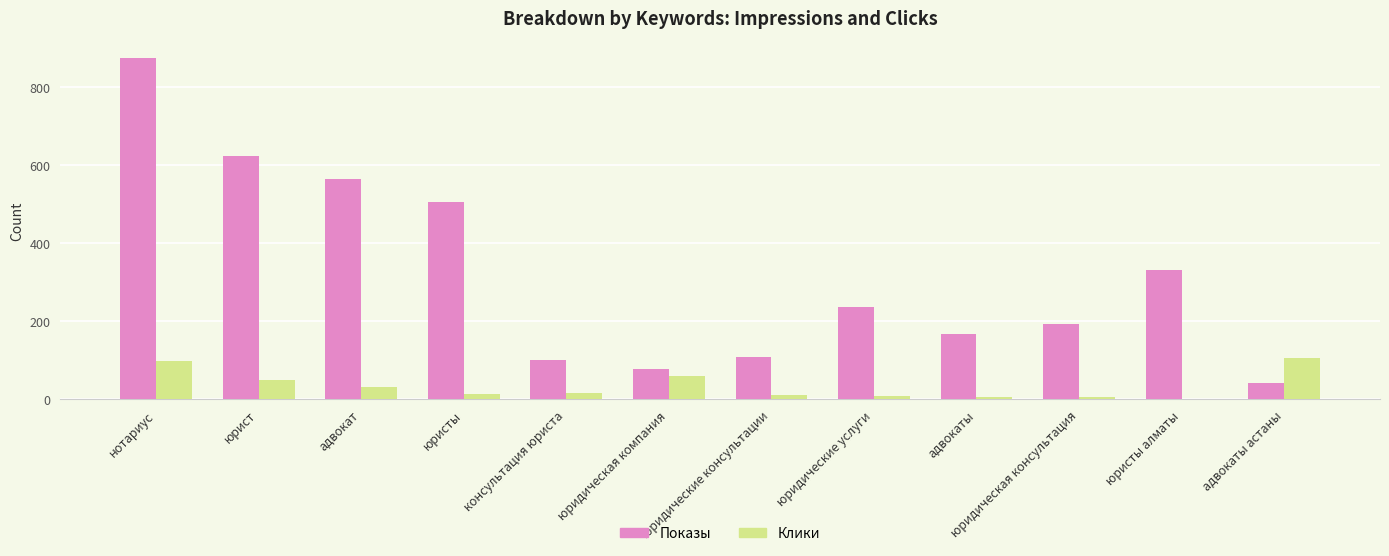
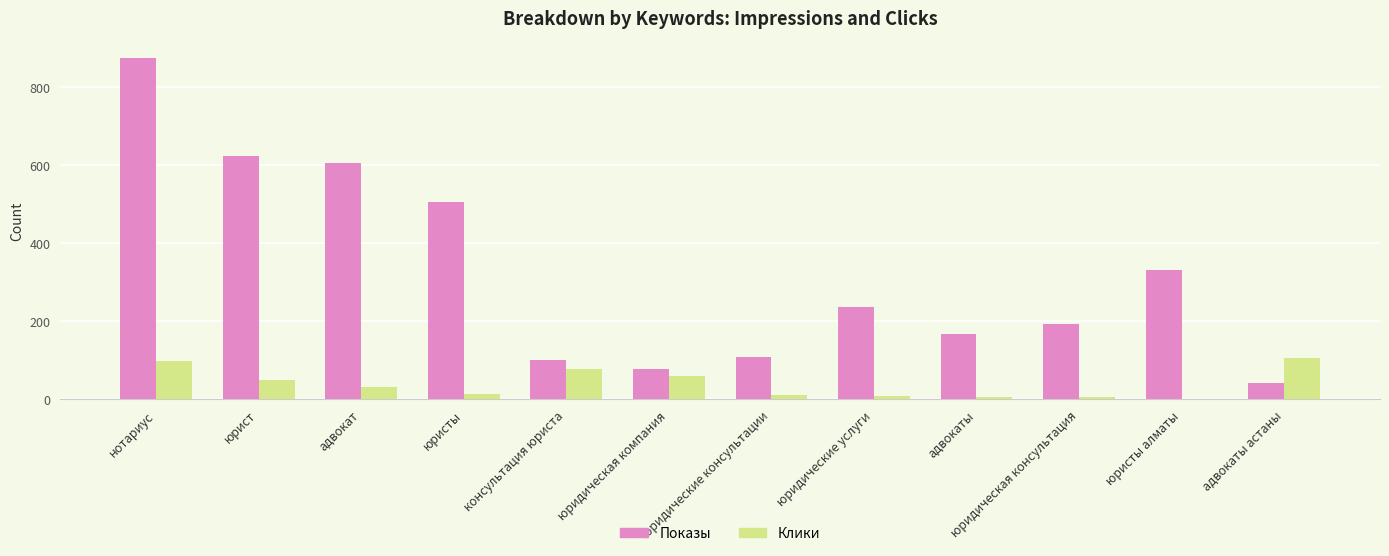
Показы, адвокат: 560 -> 600
Клики, консультация юриста: 20 -> 80
